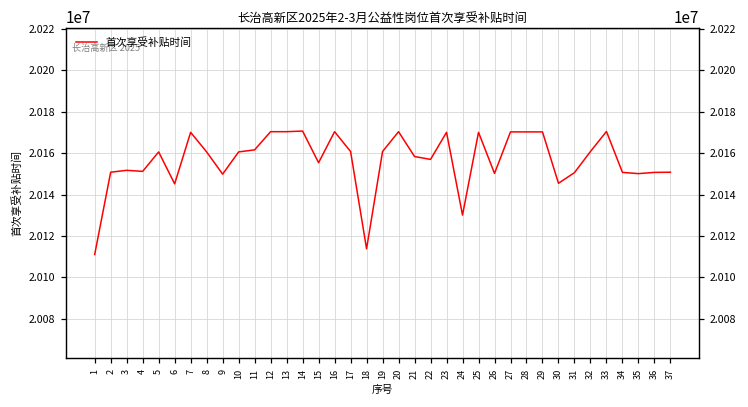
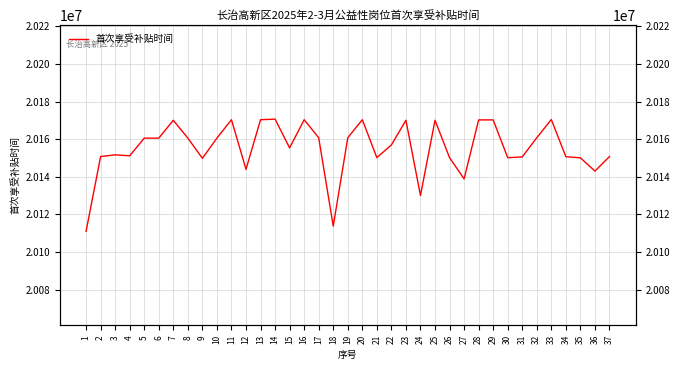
6: 20145000 -> 20161000
11: 20162000 -> 20170000
12: 20170000 -> 20144000
21: 20158000 -> 20150000
27: 20170000 -> 20139000
30: 20145000 -> 20150000
36: 20151000 -> 20143000
